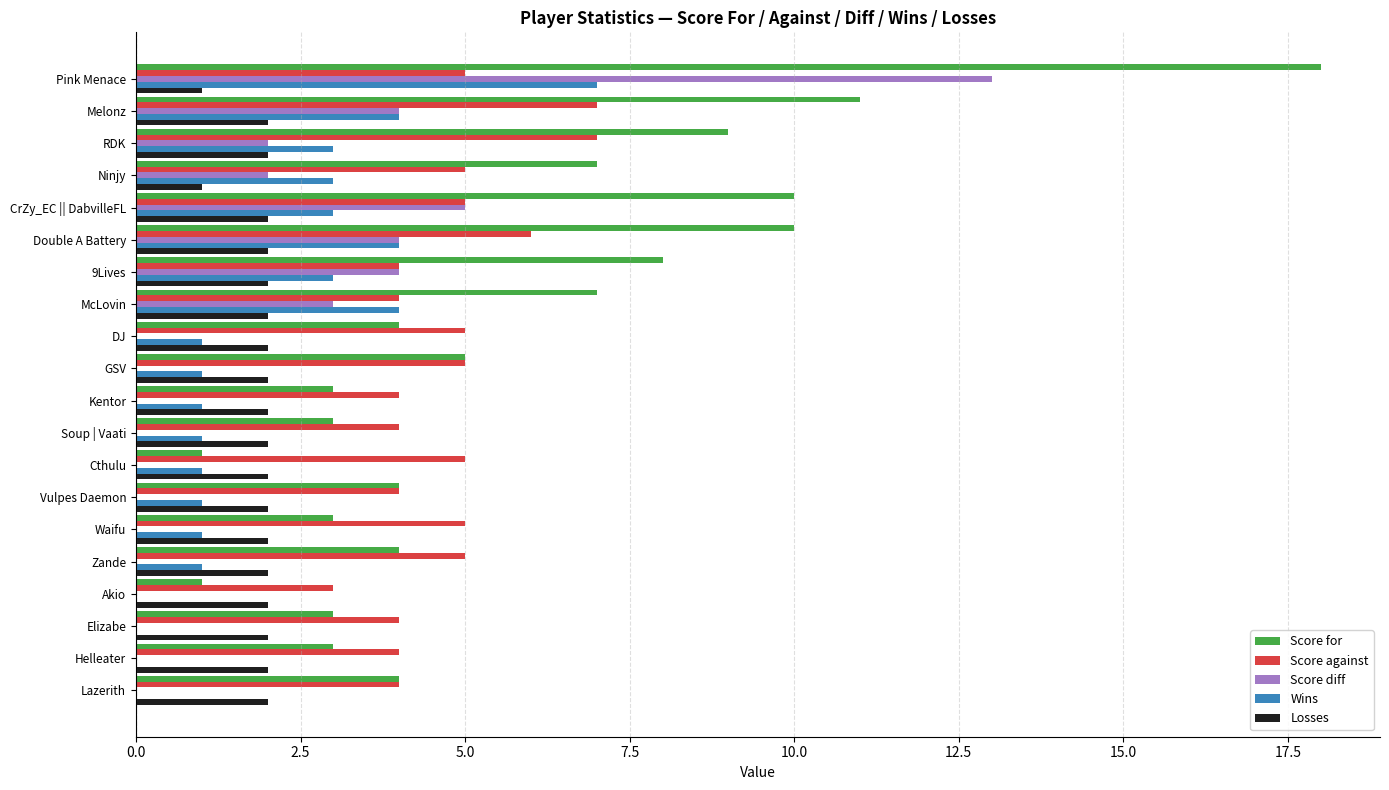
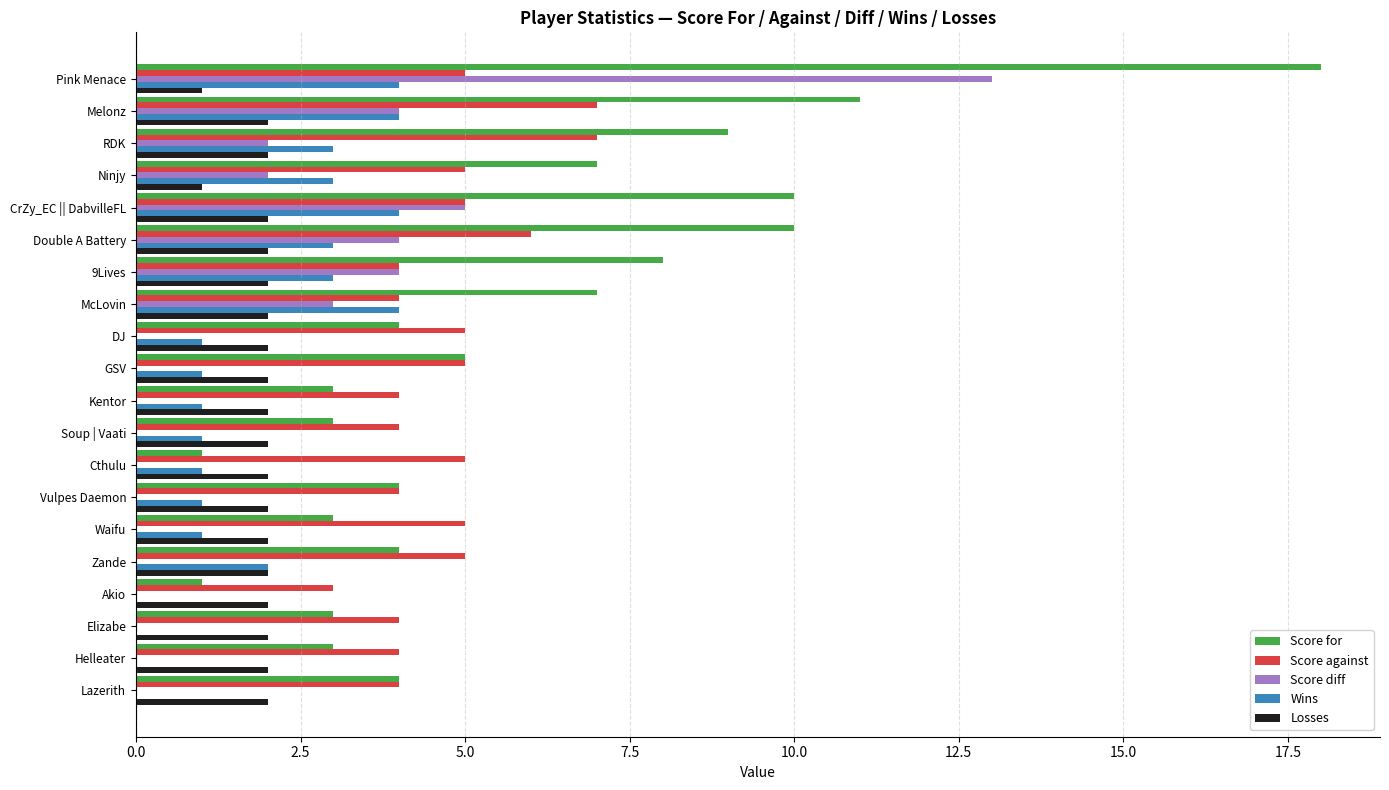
Wins, Pink Menace: 7 -> 4
Wins, CrZy_EC || DabvilleFL: 3 -> 4
Wins, Double A Battery: 4 -> 3
Wins, Zande: 1 -> 2
